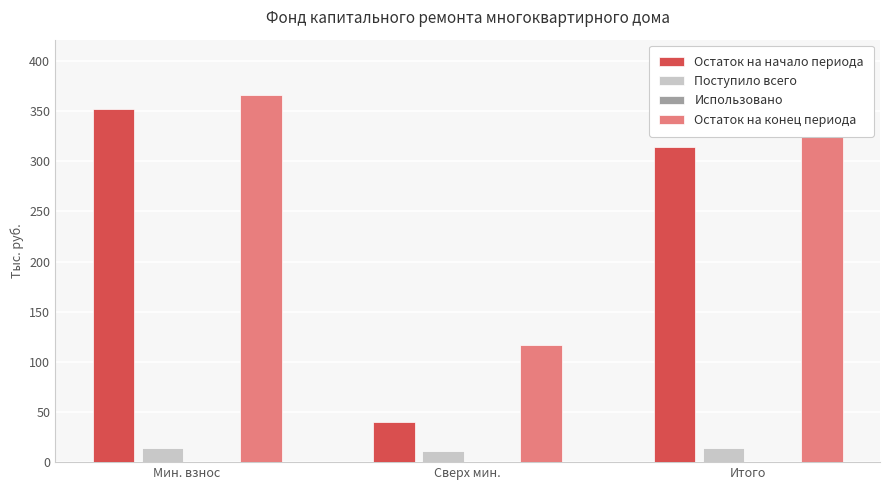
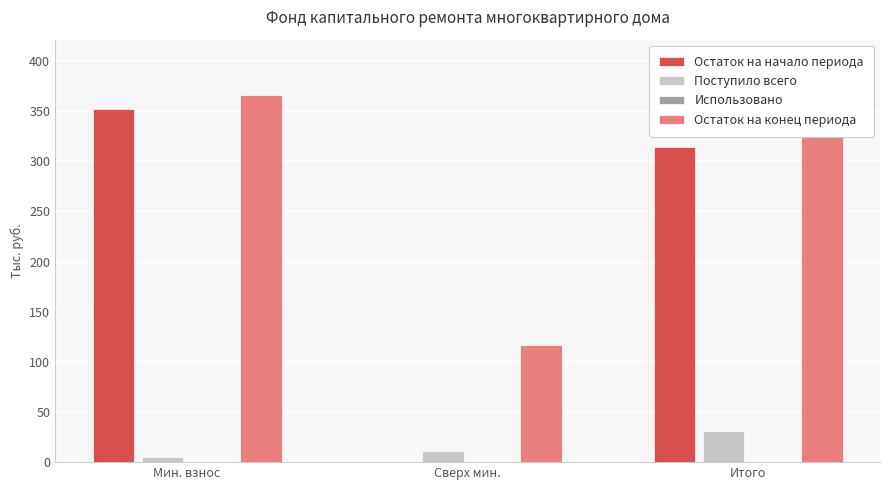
Поступило всего, Мин. взнос: 14 -> 5
Остаток на начало периода, Сверх мин.: 40 -> 0
Поступило всего, Итого: 14 -> 31
